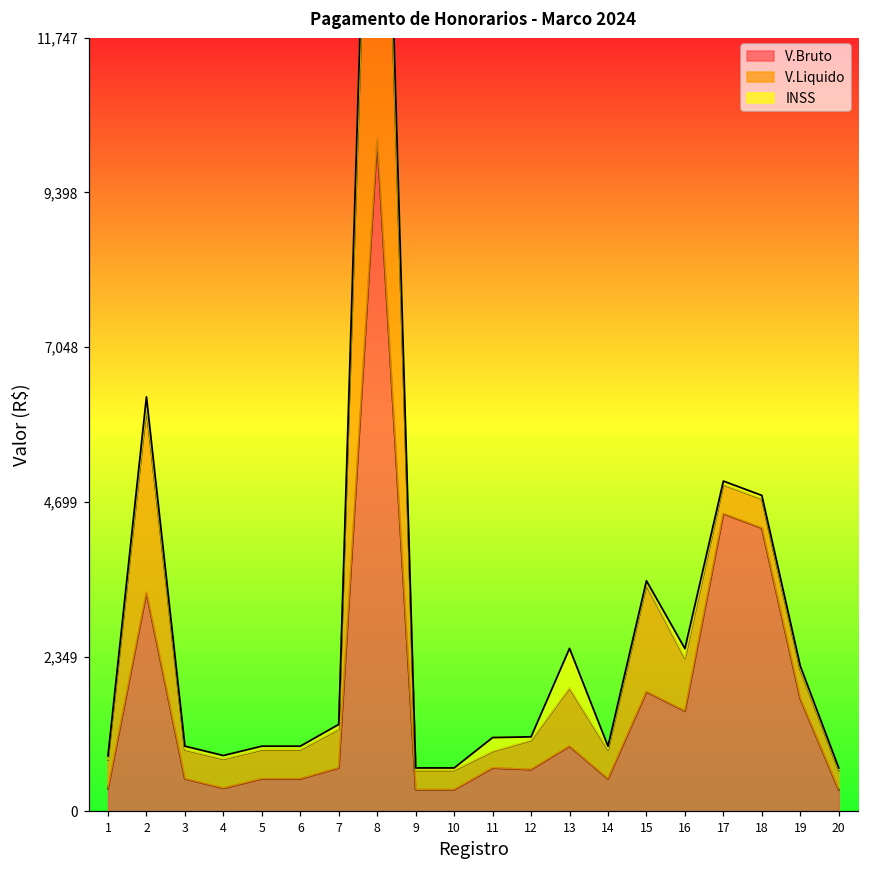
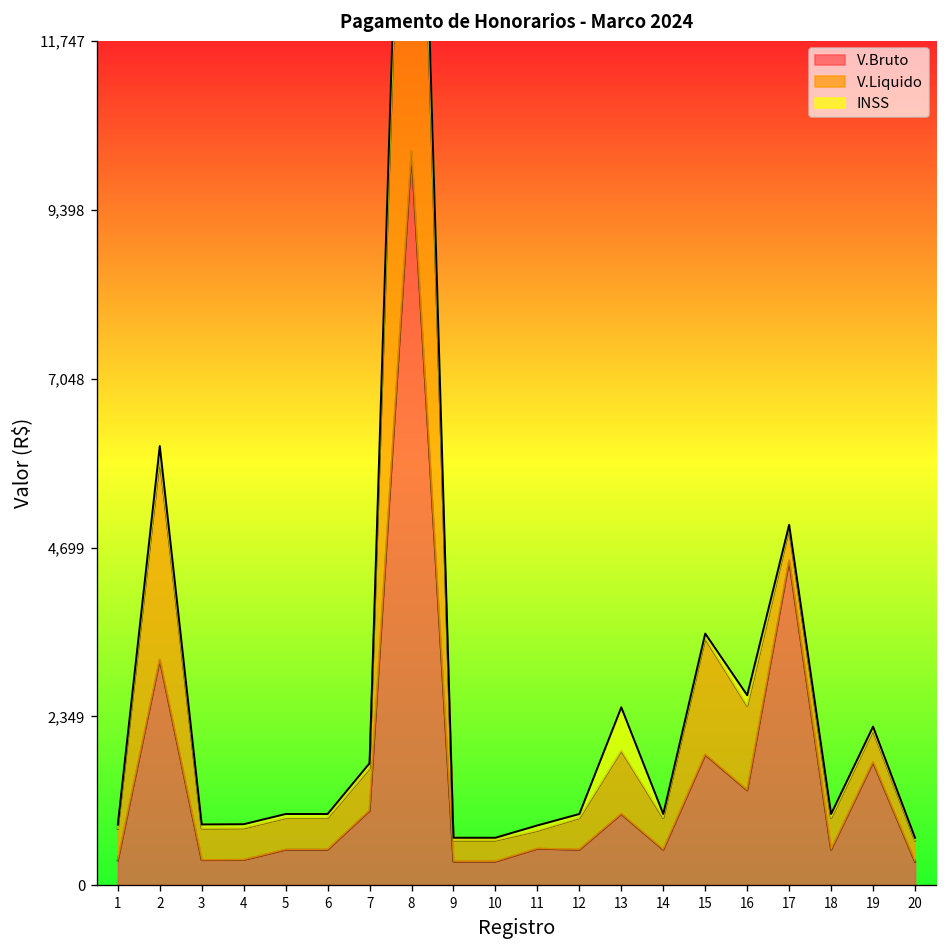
V.Bruto, 2: 3,300 -> 3,100
V.Bruto, 3: 500 -> 400
V.Bruto, 7: 700 -> 1,000
V.Bruto, 11: 700 -> 500
INSS, 11: 200 -> 100
V.Bruto, 12: 600 -> 500
V.Bruto, 16: 1,500 -> 1,300
V.Liquido, 16: 800 -> 1,200
V.Bruto, 18: 4,300 -> 500
